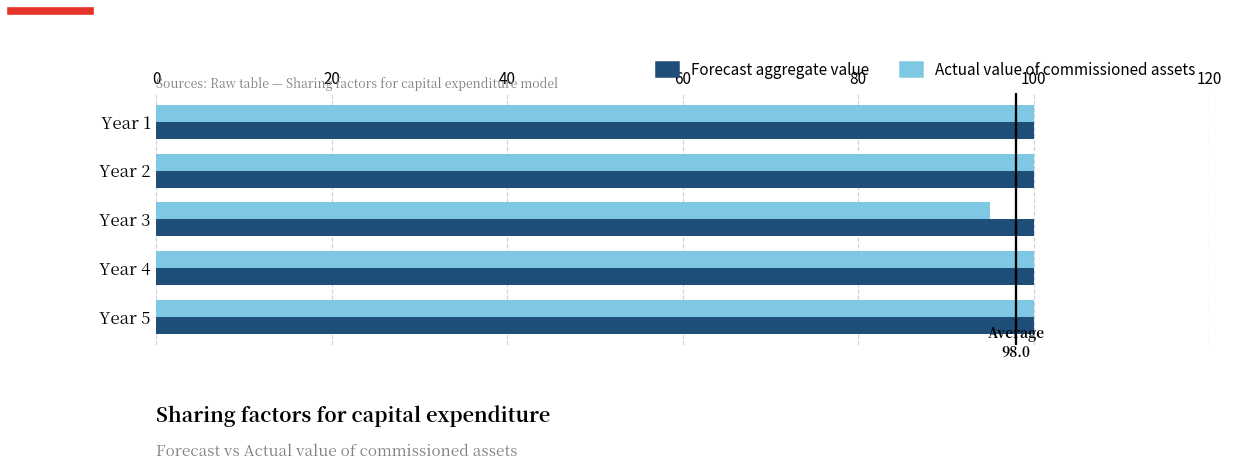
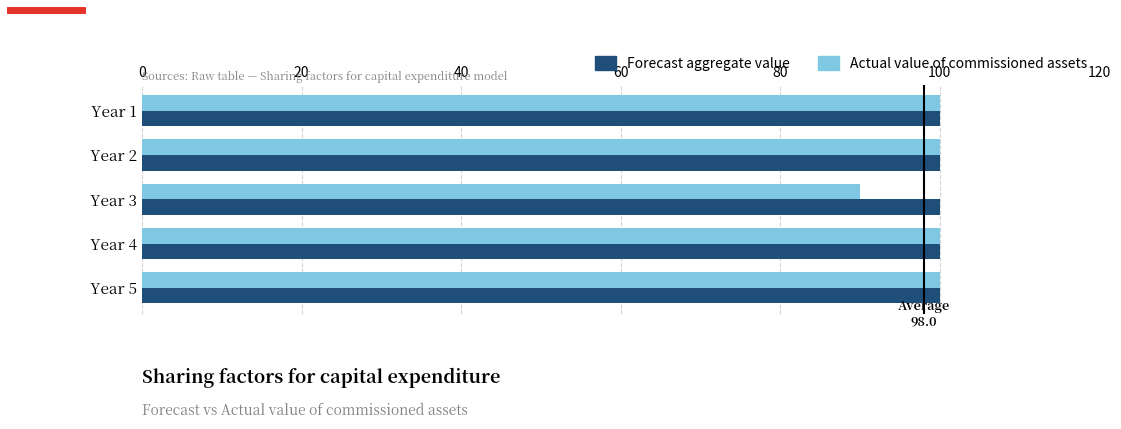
Actual value of commissioned assets, Year 3: 95 -> 90
